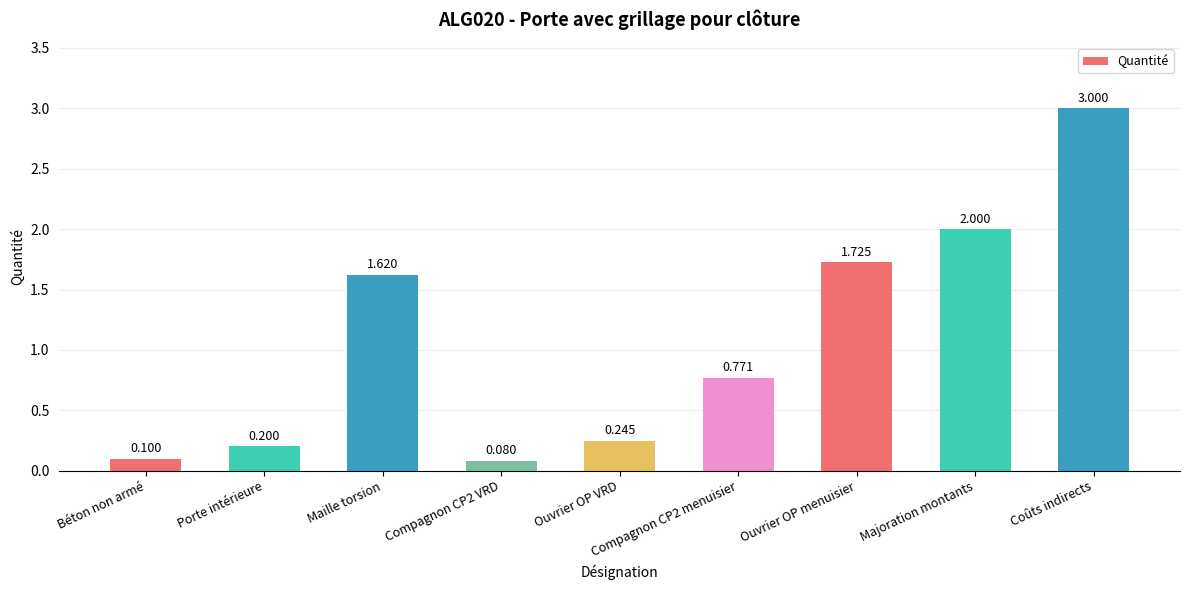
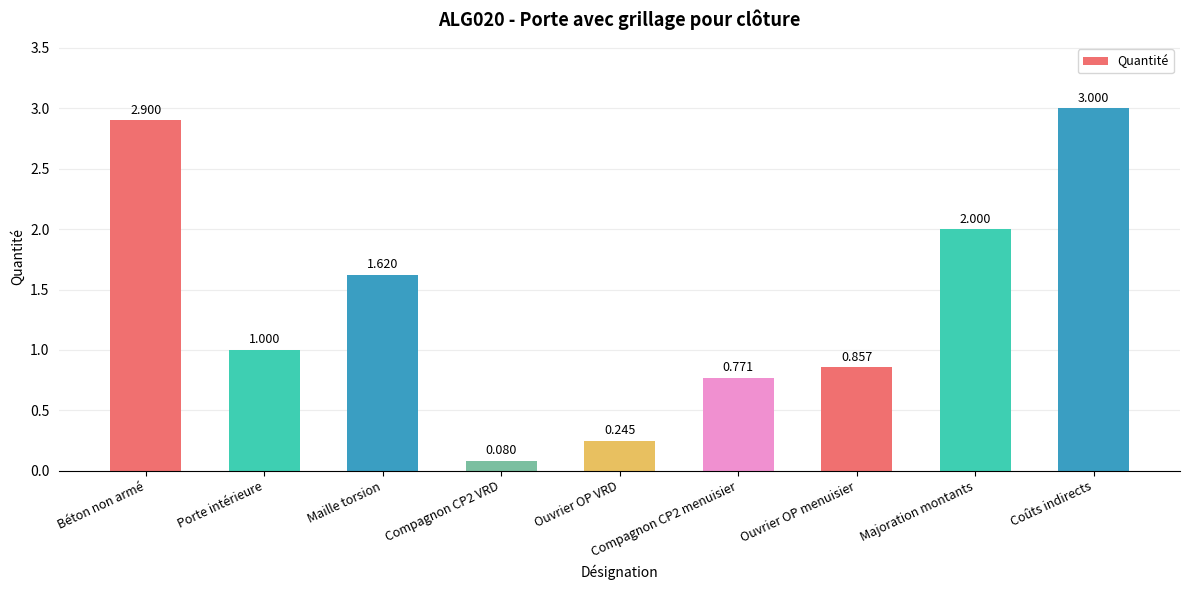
Béton non armé: 0.100 -> 2.900
Porte intérieure: 0.200 -> 1.000
Ouvrier OP menuisier: 1.725 -> 0.857
